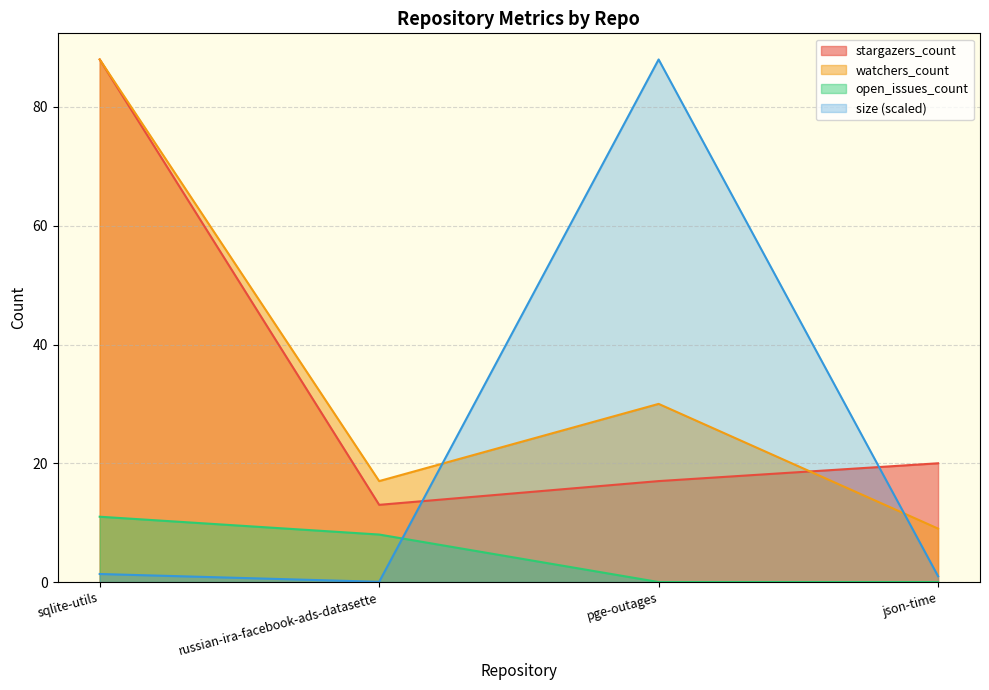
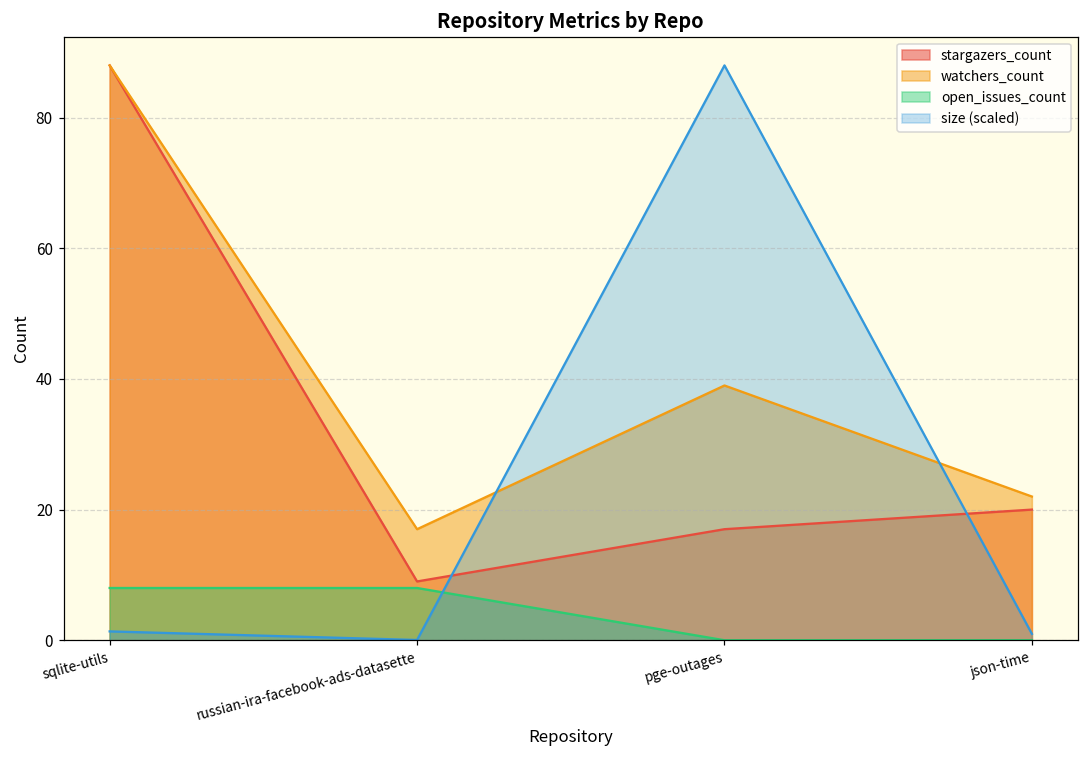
open_issues_count, sqlite-utils: 11 -> 8
stargazers_count, russian-ira-facebook-ads-datasette: 13 -> 9
watchers_count, pge-outages: 30 -> 39
watchers_count, json-time: 9 -> 22
